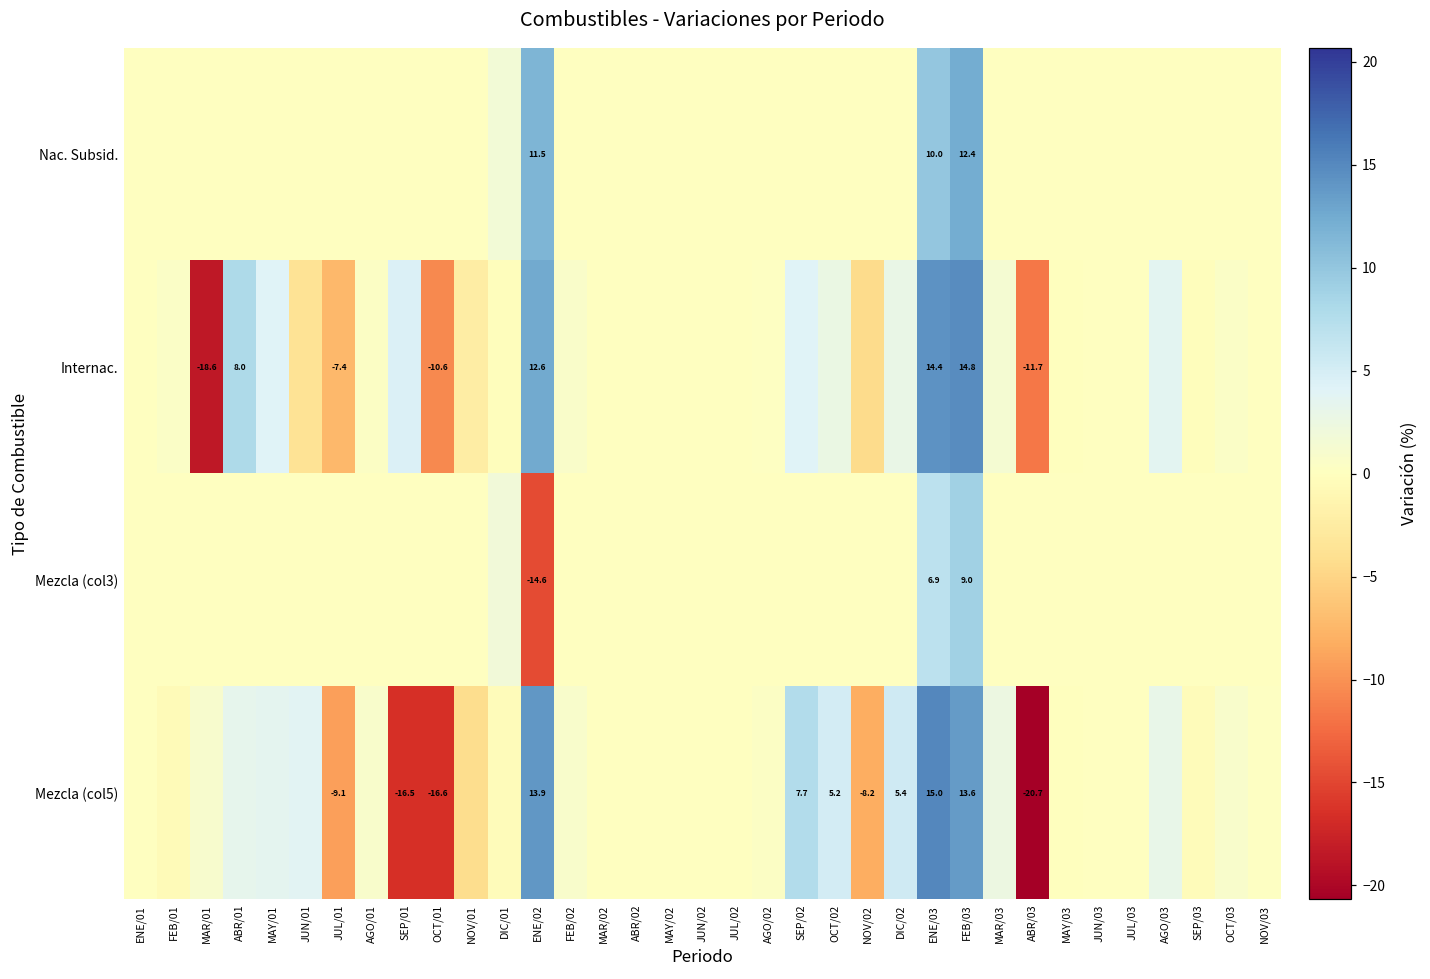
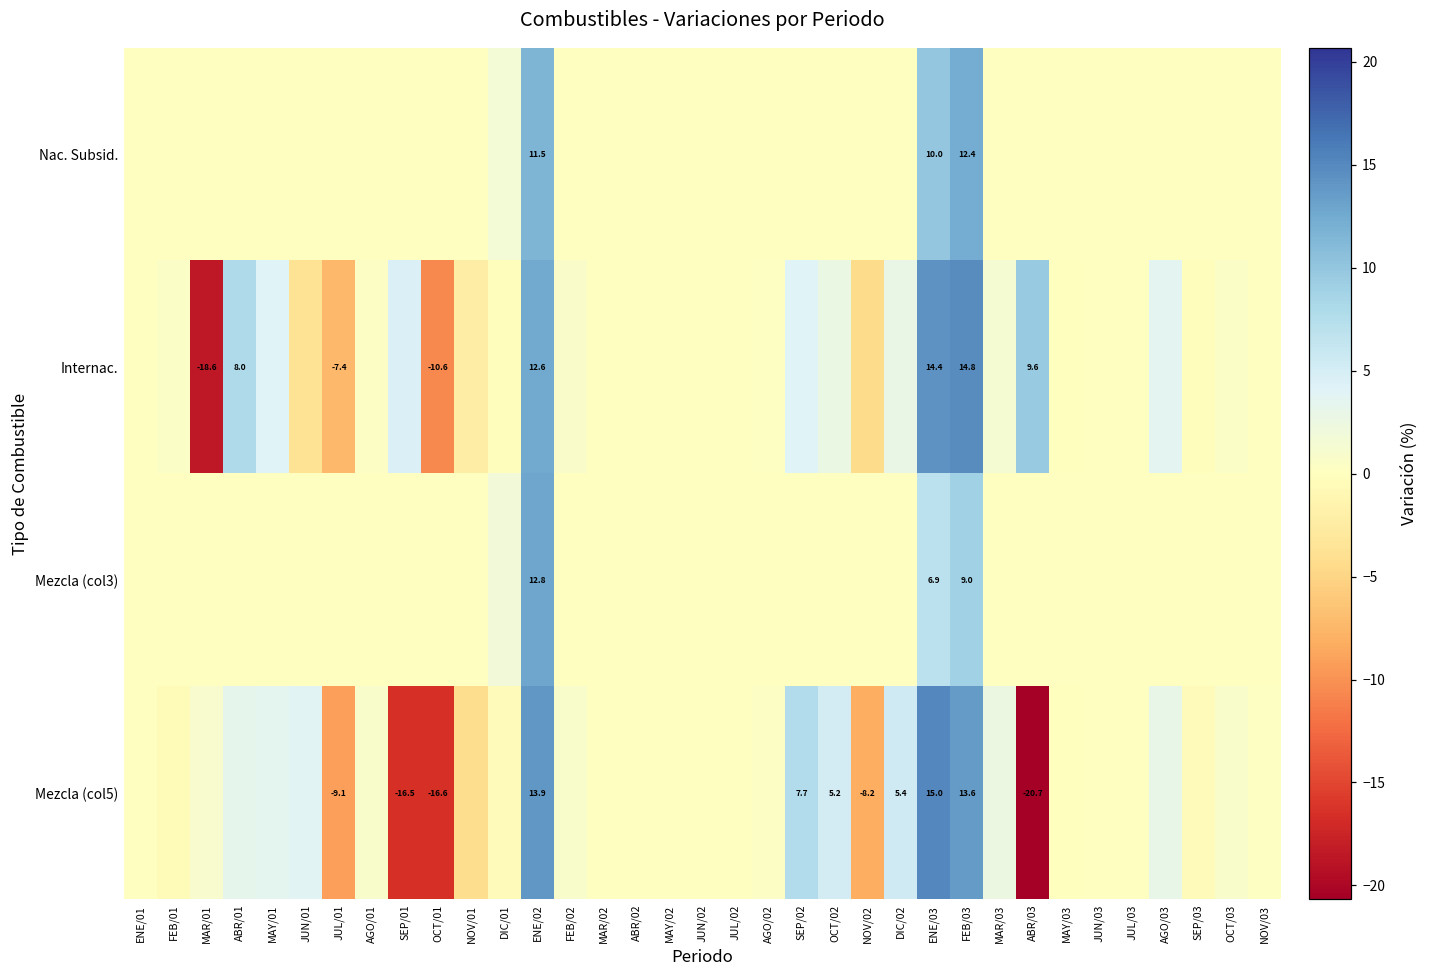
Internac., ABR/03: -11.7 -> 9.6
Mezcla (col3), ENE/02: -14.6 -> 12.8
